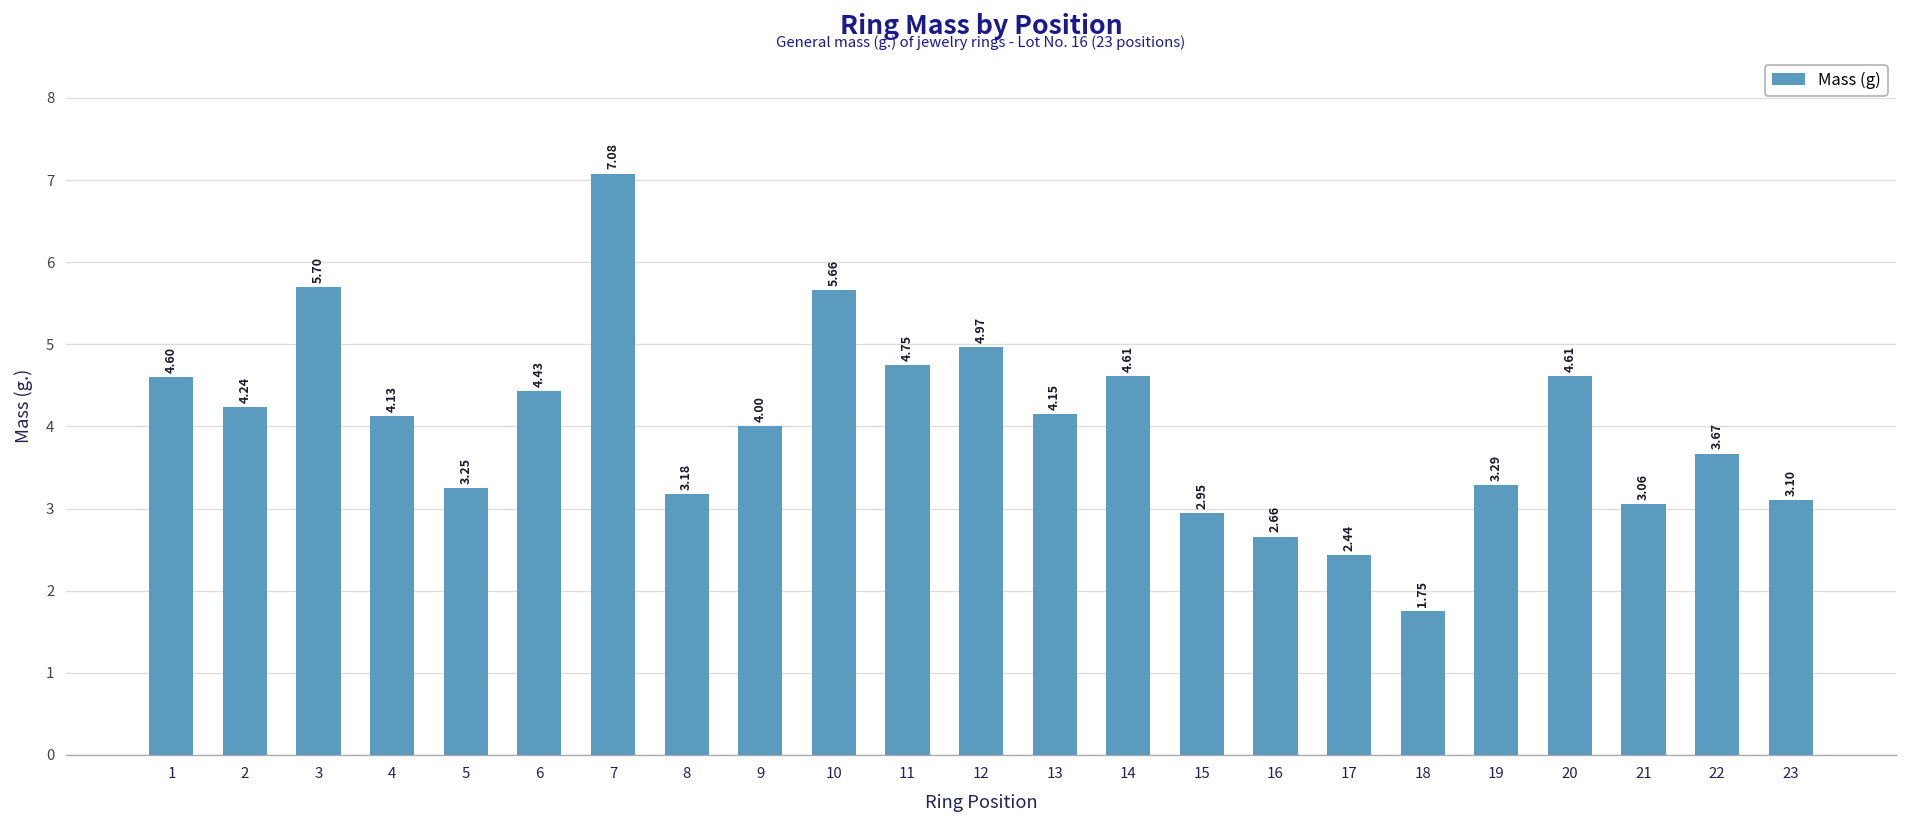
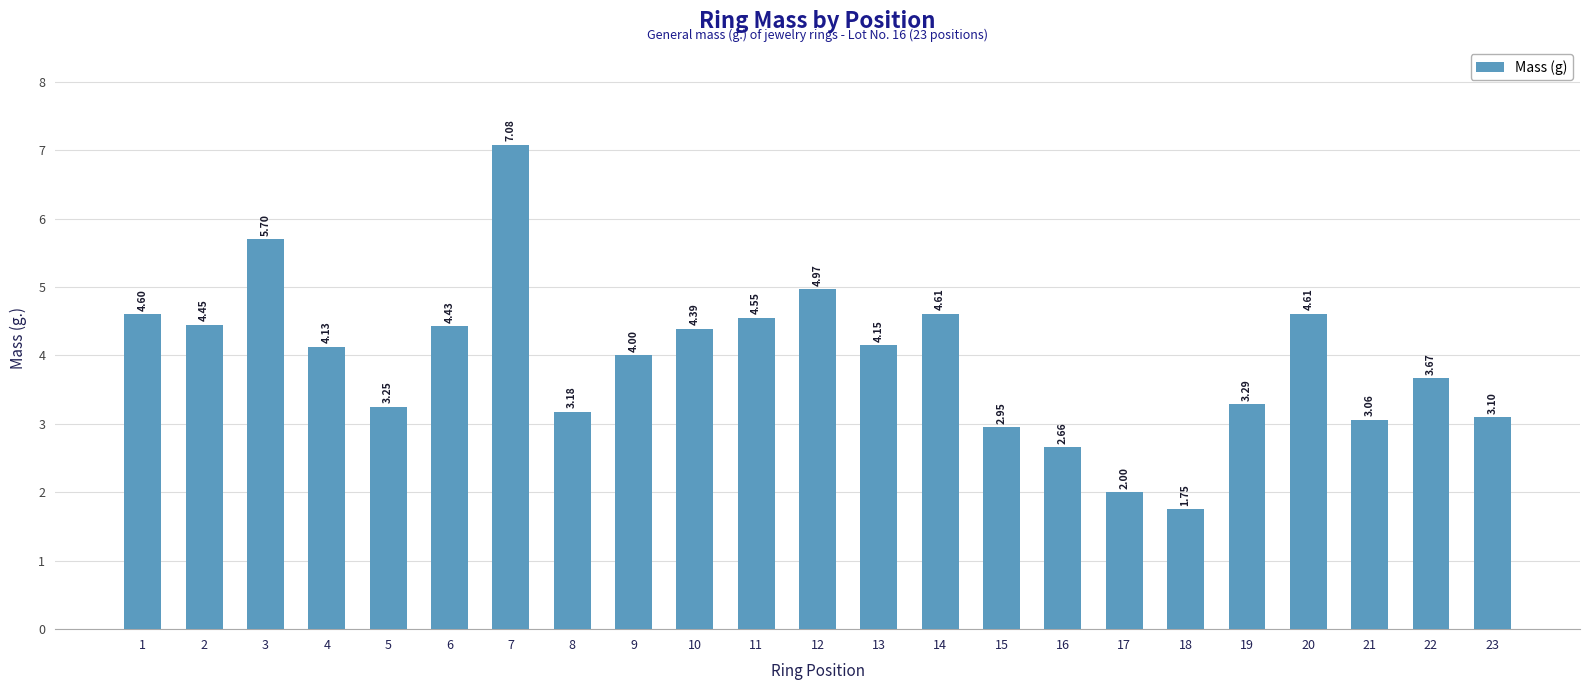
2: 4.24 -> 4.45
10: 5.66 -> 4.39
11: 4.75 -> 4.55
17: 2.44 -> 2.00
